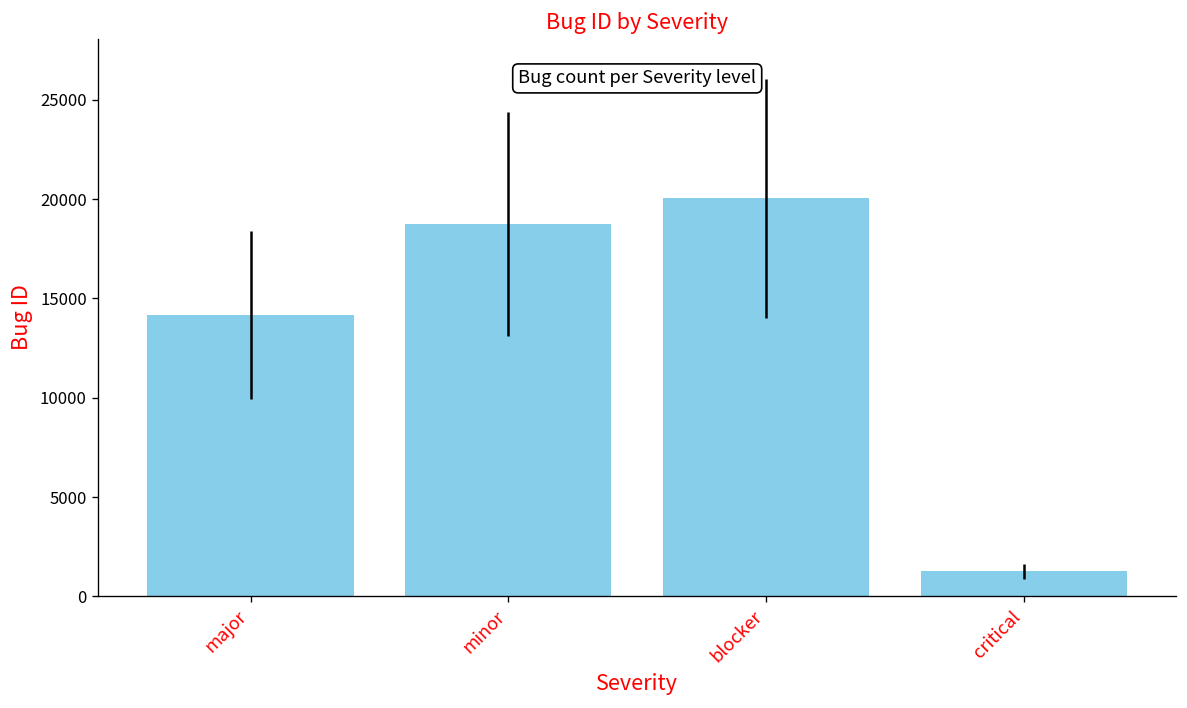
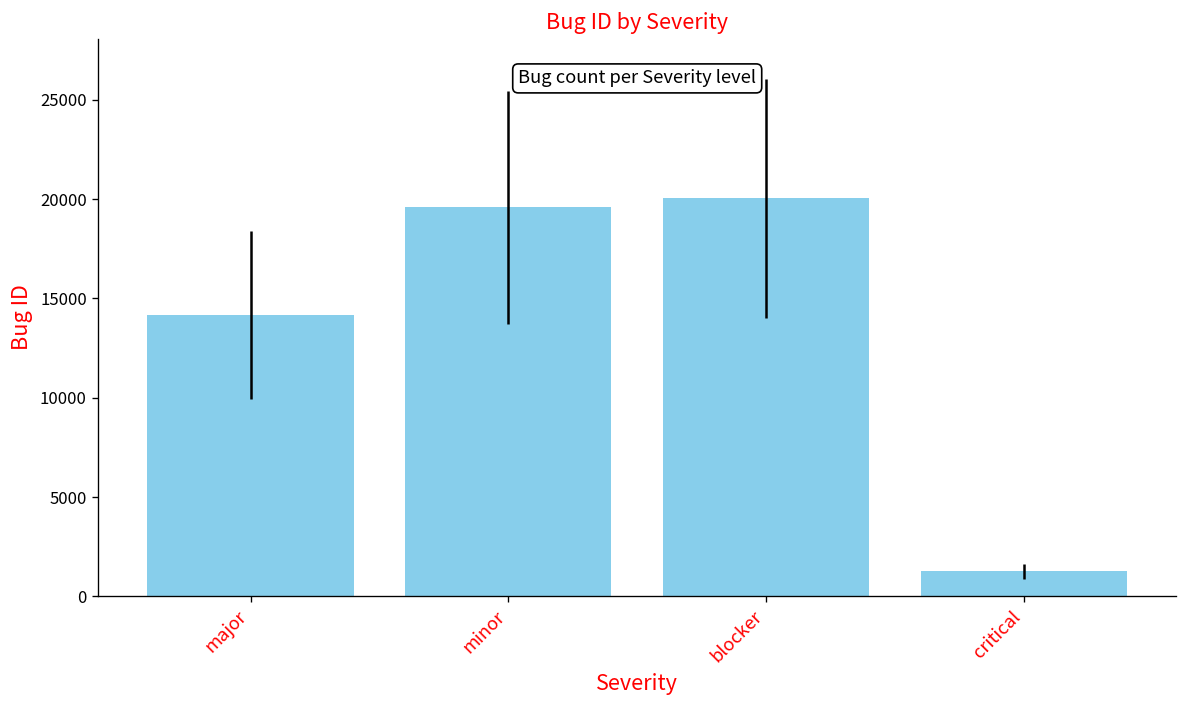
minor: 18800 -> 19600
